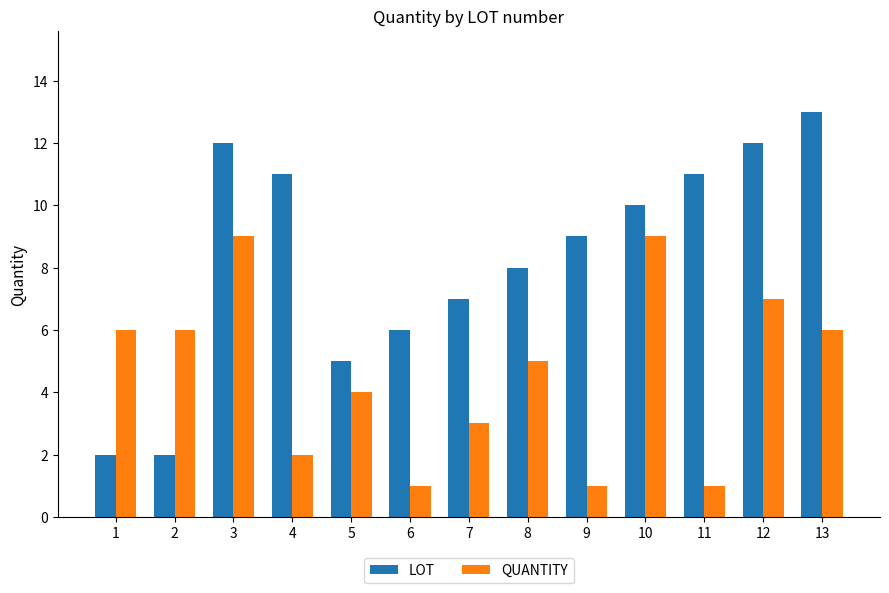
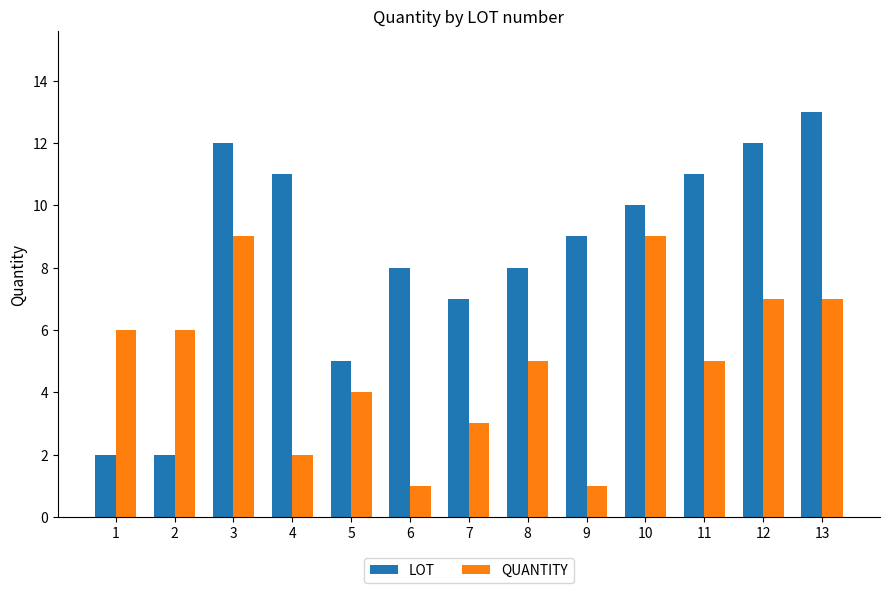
LOT, 6: 6 -> 8
QUANTITY, 11: 1 -> 5
QUANTITY, 13: 6 -> 7
